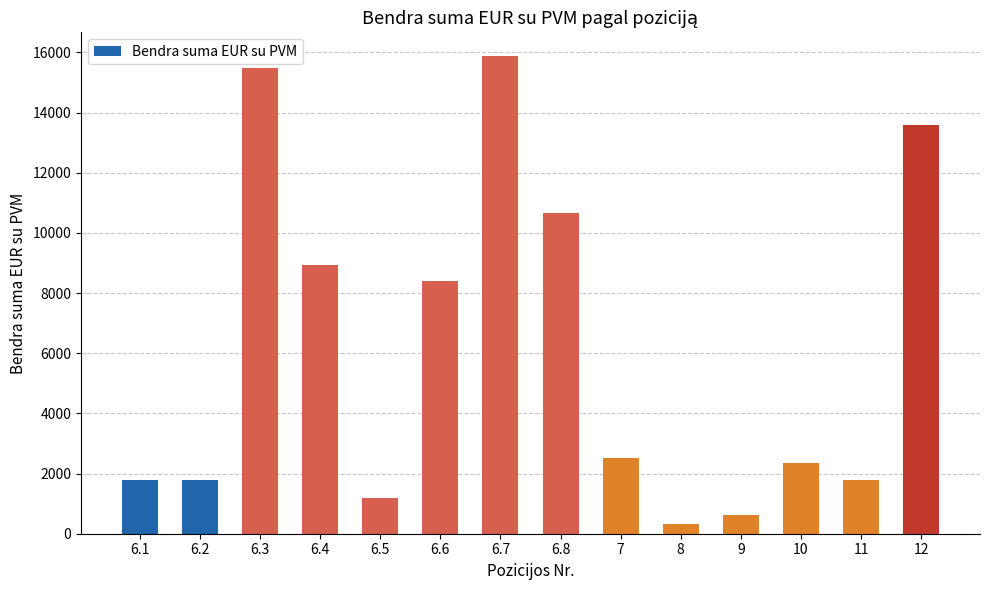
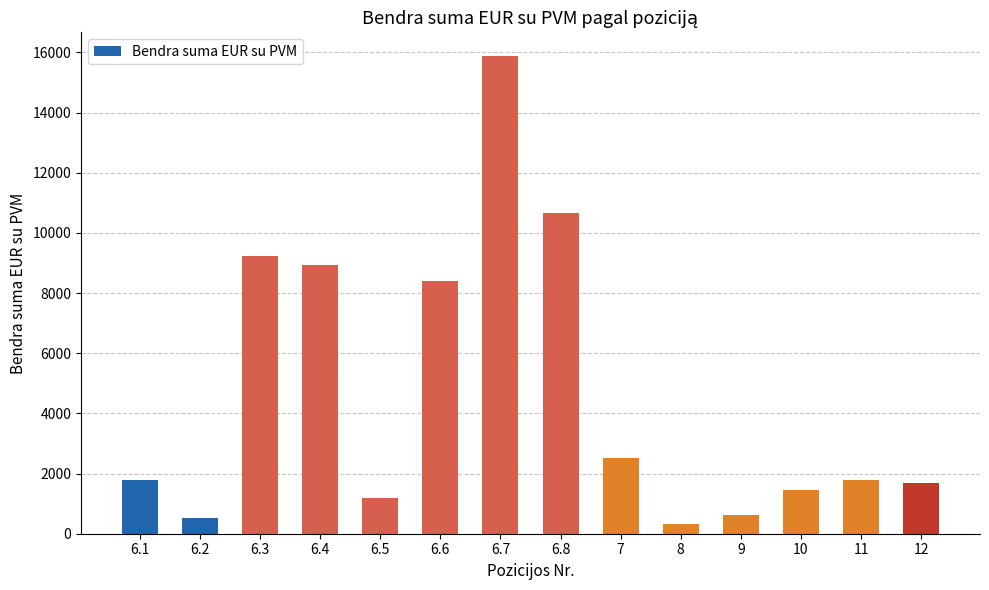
6.2: 1800 -> 500
6.3: 15500 -> 9200
10: 2300 -> 1500
12: 13600 -> 1700
